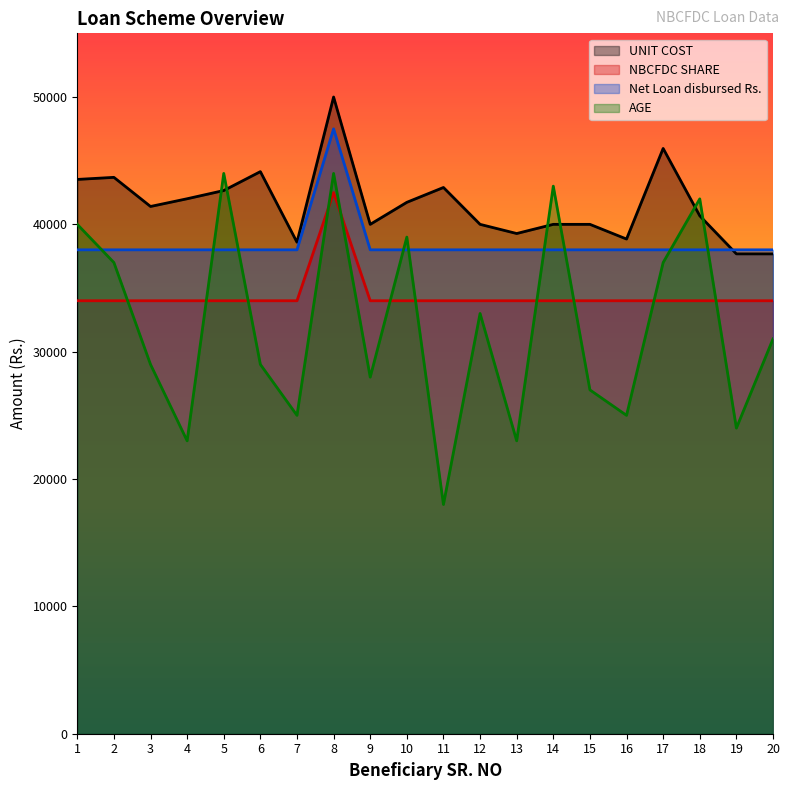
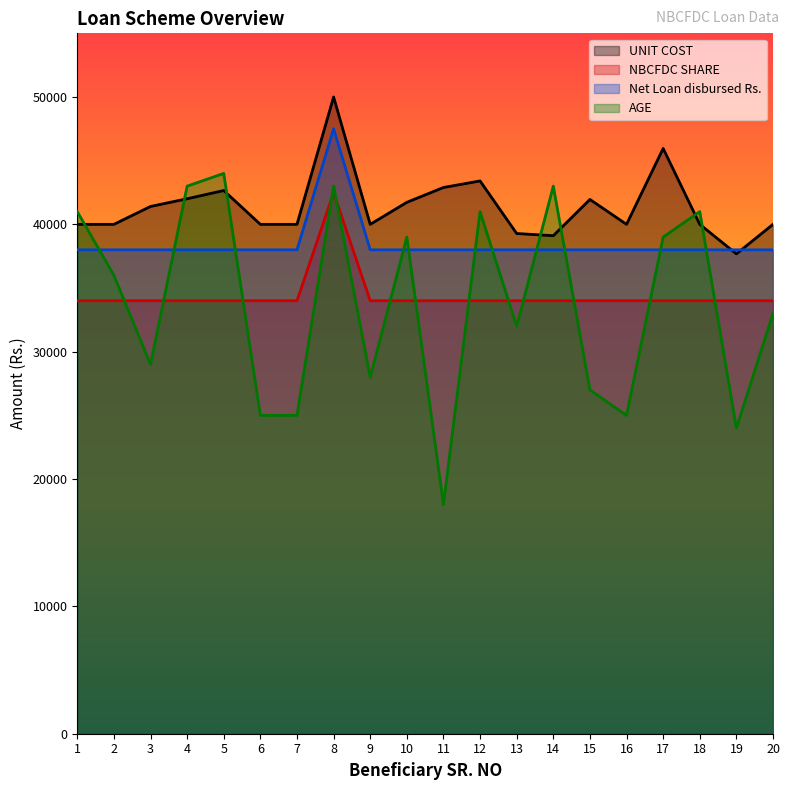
UNIT COST, 1: 43500 -> 40000
AGE, 1: 40000 -> 41000
UNIT COST, 2: 43700 -> 40000
AGE, 2: 37000 -> 36000
AGE, 4: 23000 -> 43000
UNIT COST, 6: 44100 -> 40000
AGE, 6: 29000 -> 25000
UNIT COST, 7: 38600 -> 40000
AGE, 8: 44000 -> 43000
UNIT COST, 12: 40000 -> 43400
AGE, 12: 33000 -> 41000
AGE, 13: 23000 -> 32000
UNIT COST, 14: 40000 -> 39100
UNIT COST, 15: 40000 -> 42000
UNIT COST, 16: 38800 -> 40000
AGE, 17: 37000 -> 39000
UNIT COST, 18: 40700 -> 40000
AGE, 18: 42000 -> 41000
UNIT COST, 20: 37700 -> 40000
AGE, 20: 31000 -> 33000
